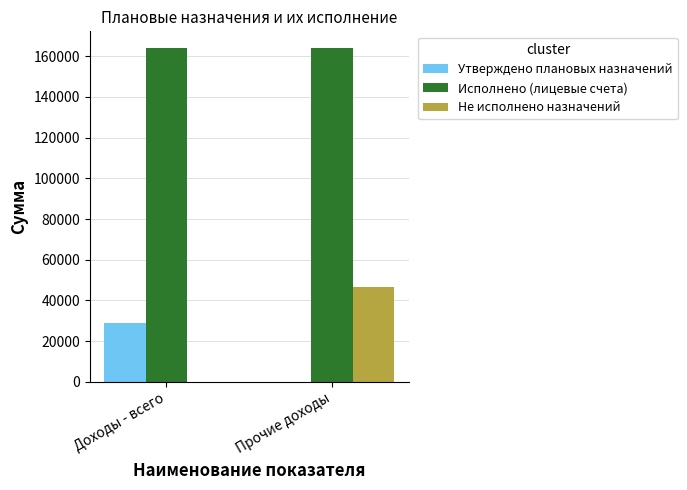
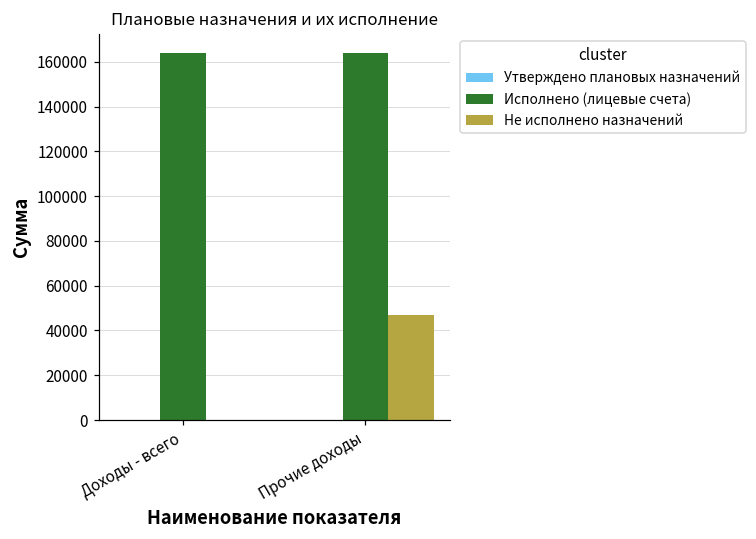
Утверждено плановых назначений, Доходы - всего: 29000 -> 0
